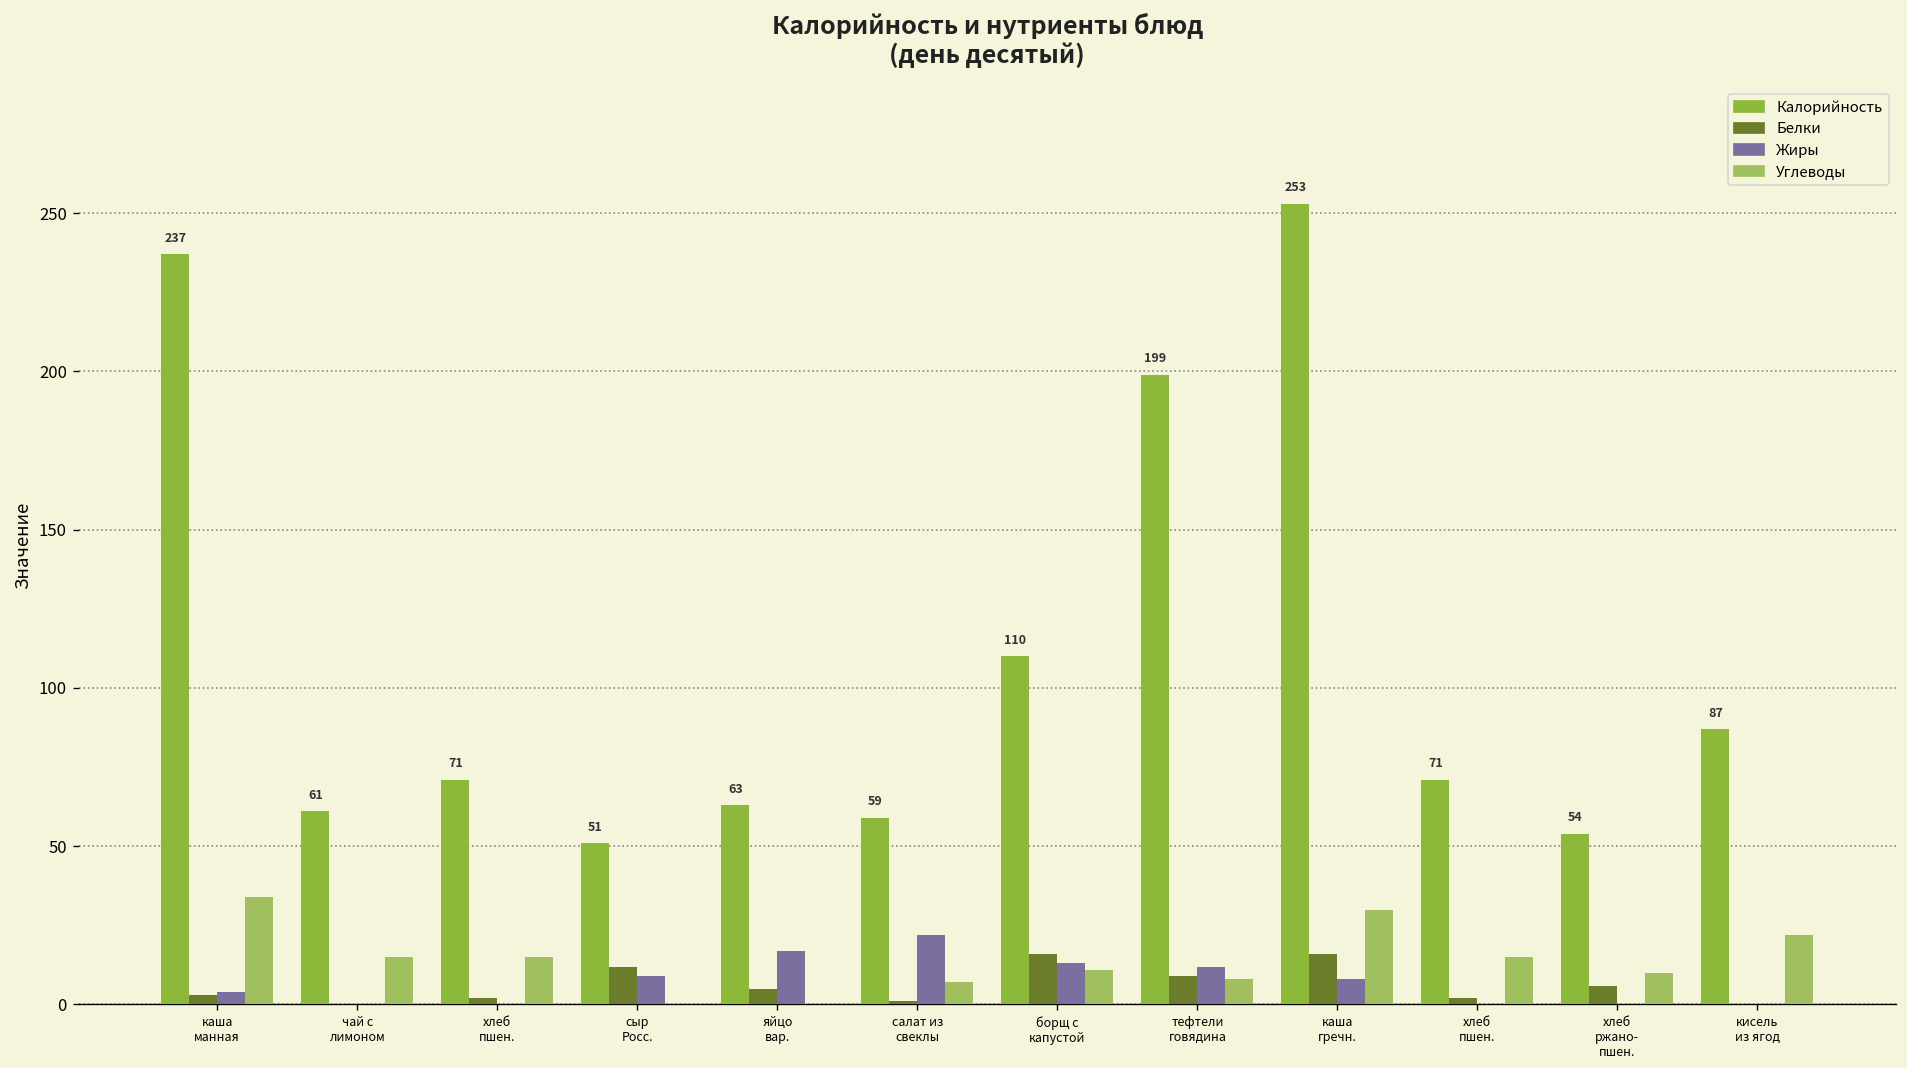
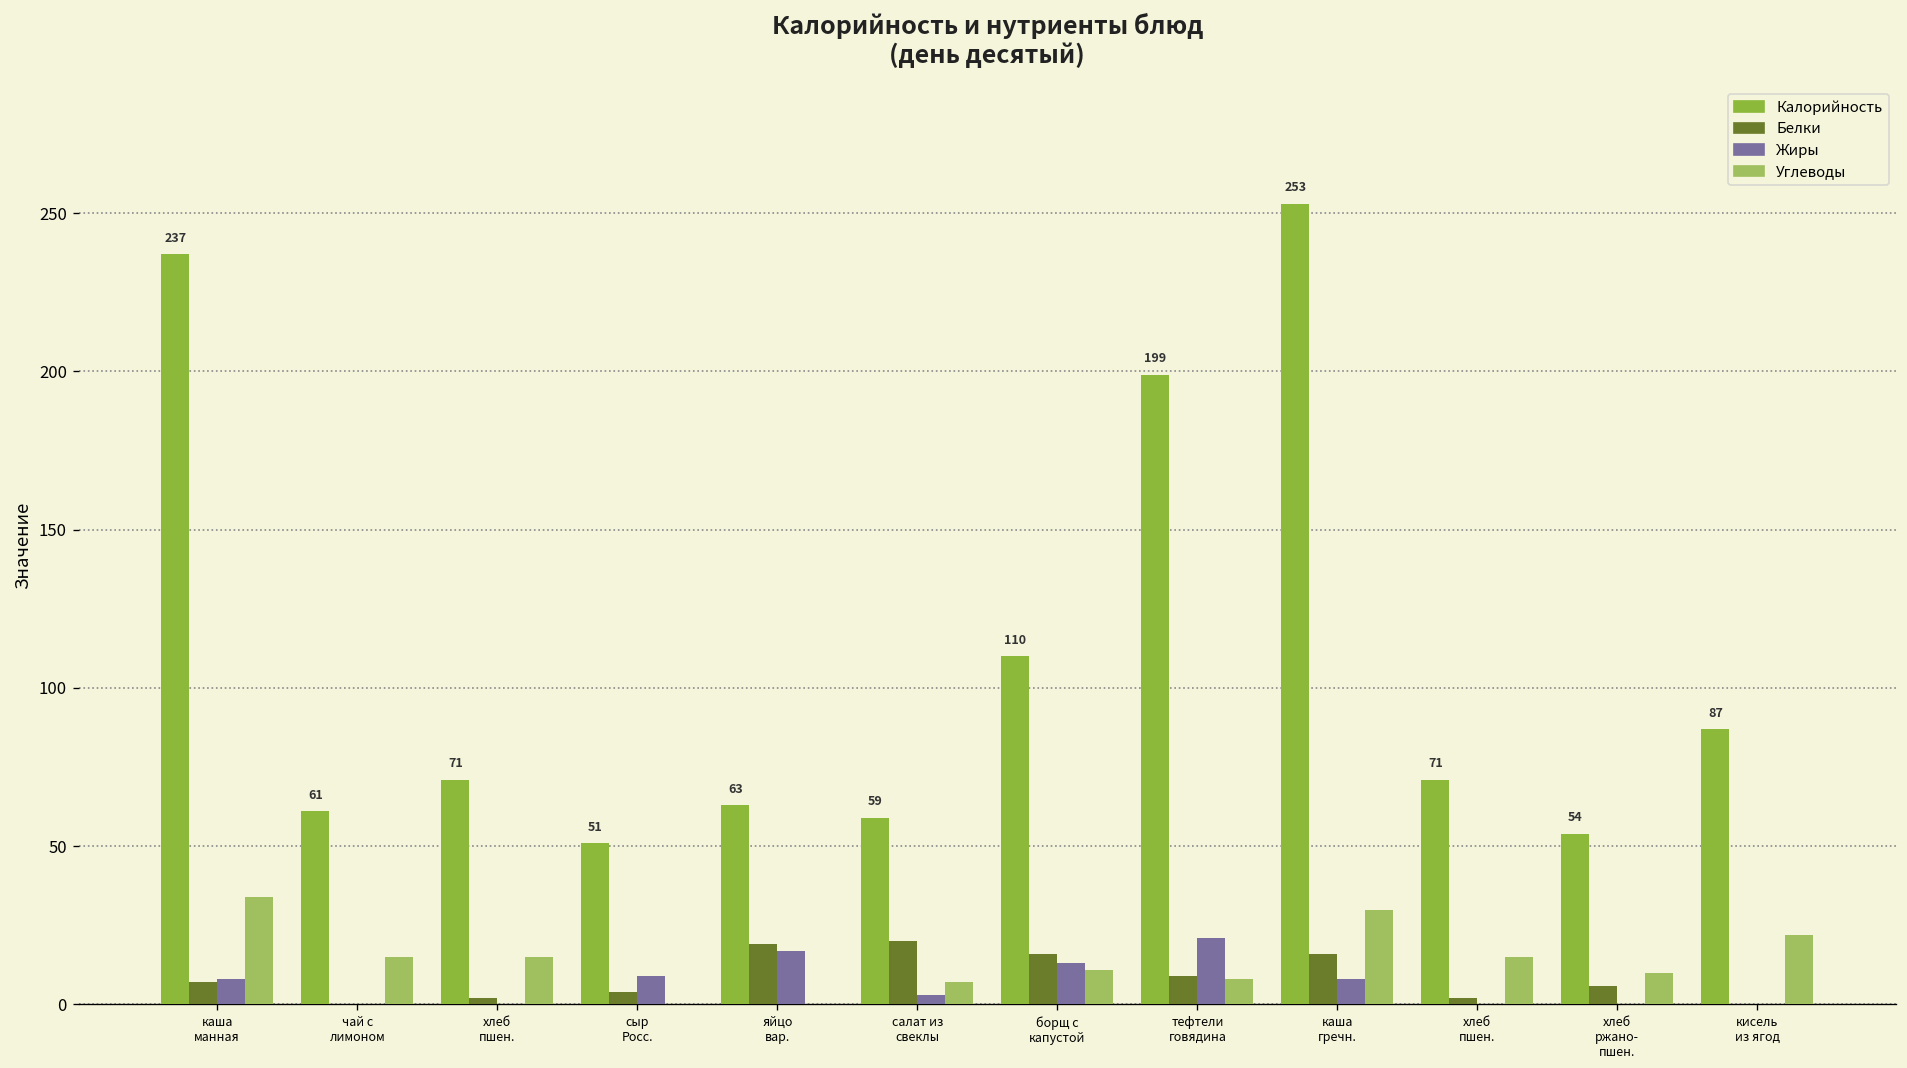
Белки, каша манная: 3 -> 7
Жиры, каша манная: 4 -> 8
Белки, сыр Росс.: 12 -> 4
Белки, яйцо вар.: 5 -> 19
Белки, салат из свеклы: 1 -> 20
Жиры, салат из свеклы: 22 -> 3
Жиры, тефтели говядина: 12 -> 21
